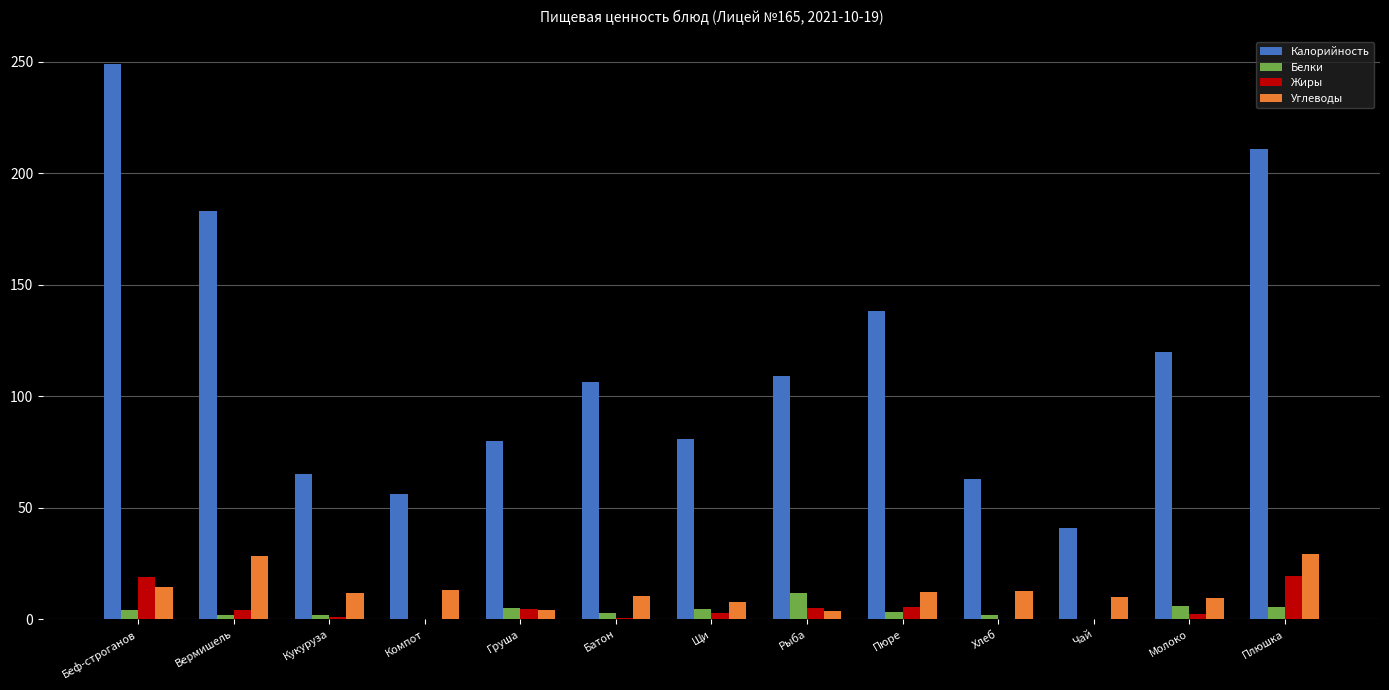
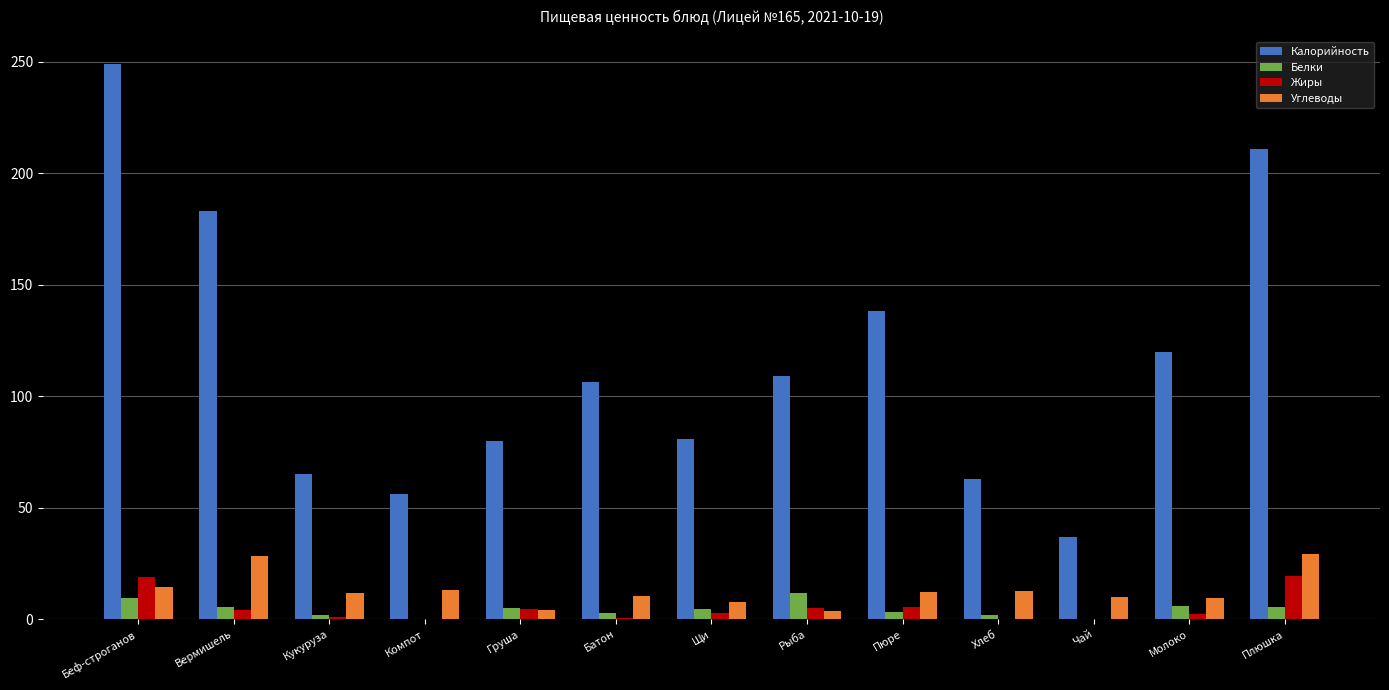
Белки, Беф-строганов: 4 -> 9
Белки, Вермишель: 2 -> 6
Калорийность, Чай: 41 -> 37
